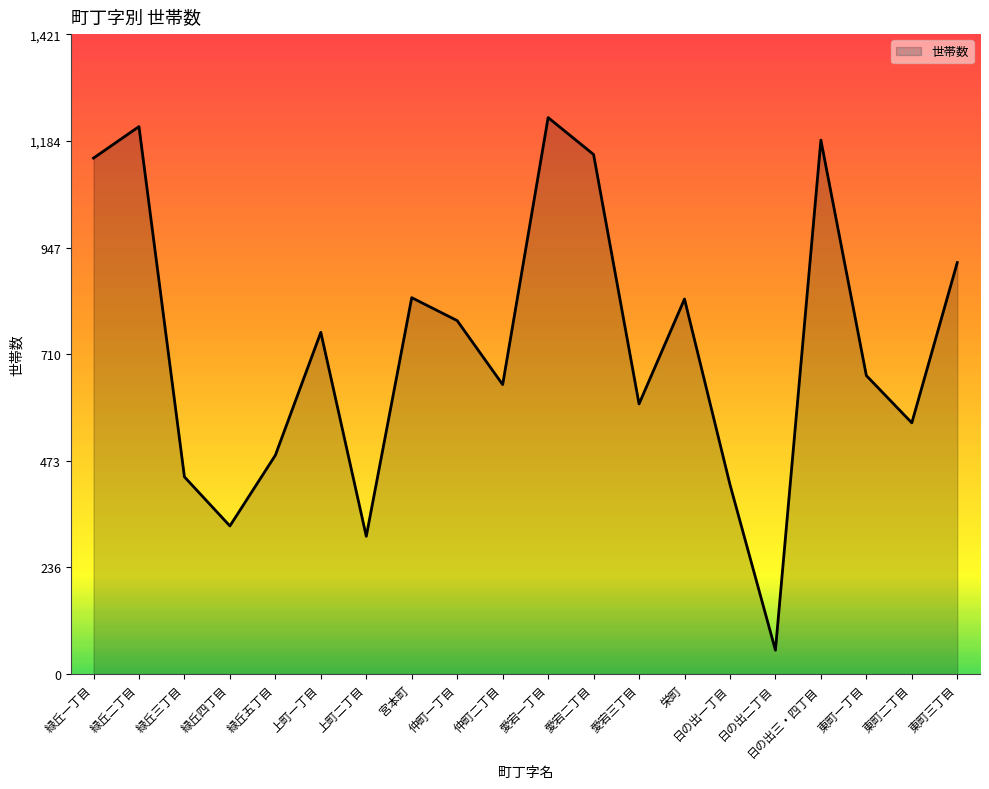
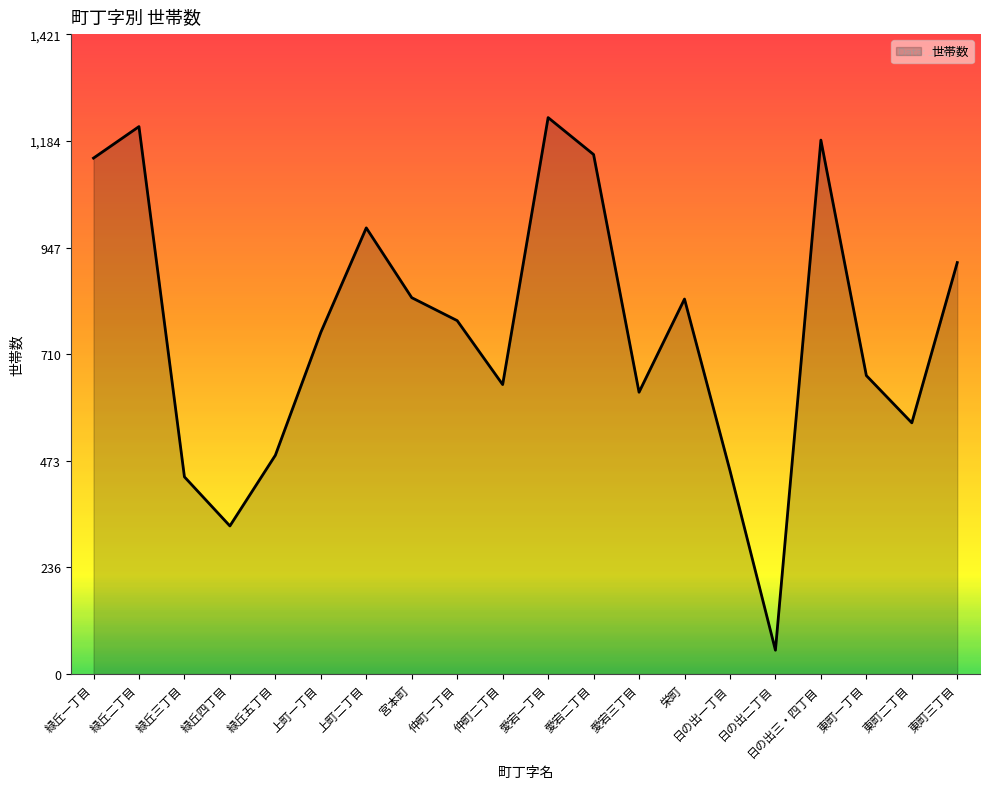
上町二丁目: 310 -> 990
愛宕三丁目: 600 -> 630
日の出一丁目: 420 -> 450
